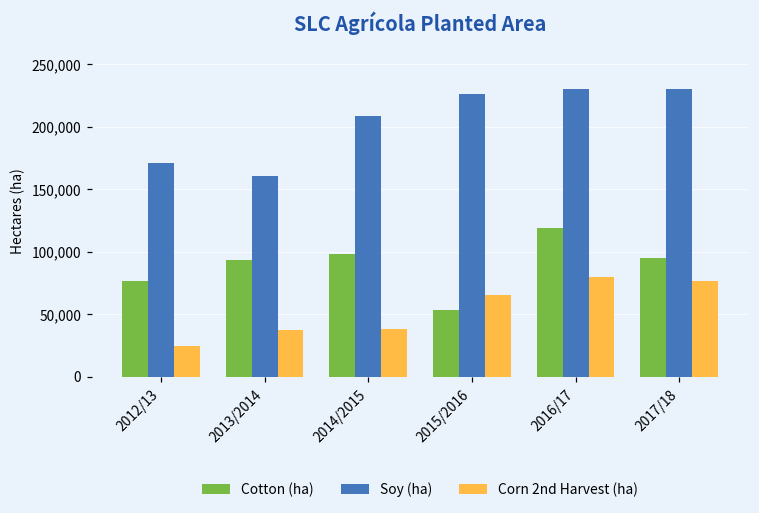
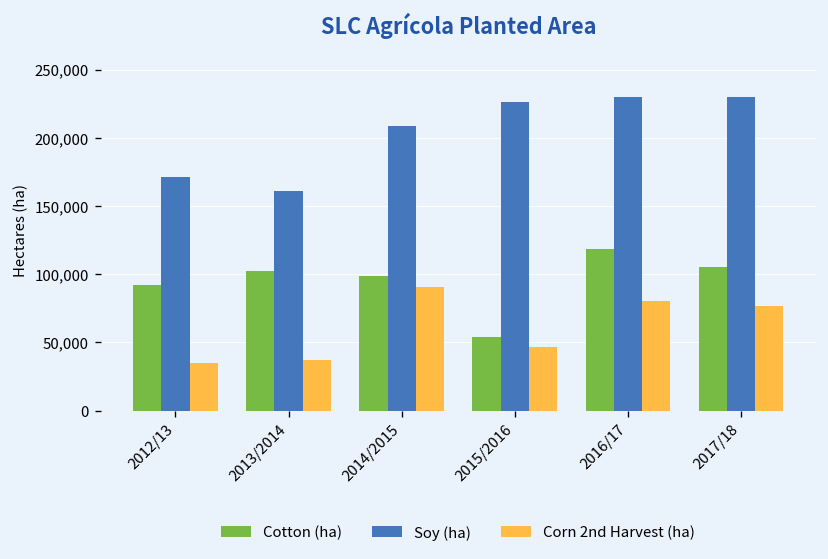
Cotton (ha), 2012/13: 77,000 -> 92,000
Corn 2nd Harvest (ha), 2012/13: 25,000 -> 35,000
Cotton (ha), 2013/2014: 94,000 -> 102,000
Corn 2nd Harvest (ha), 2014/2015: 38,000 -> 91,000
Corn 2nd Harvest (ha), 2015/2016: 66,000 -> 47,000
Cotton (ha), 2017/18: 95,000 -> 105,000
